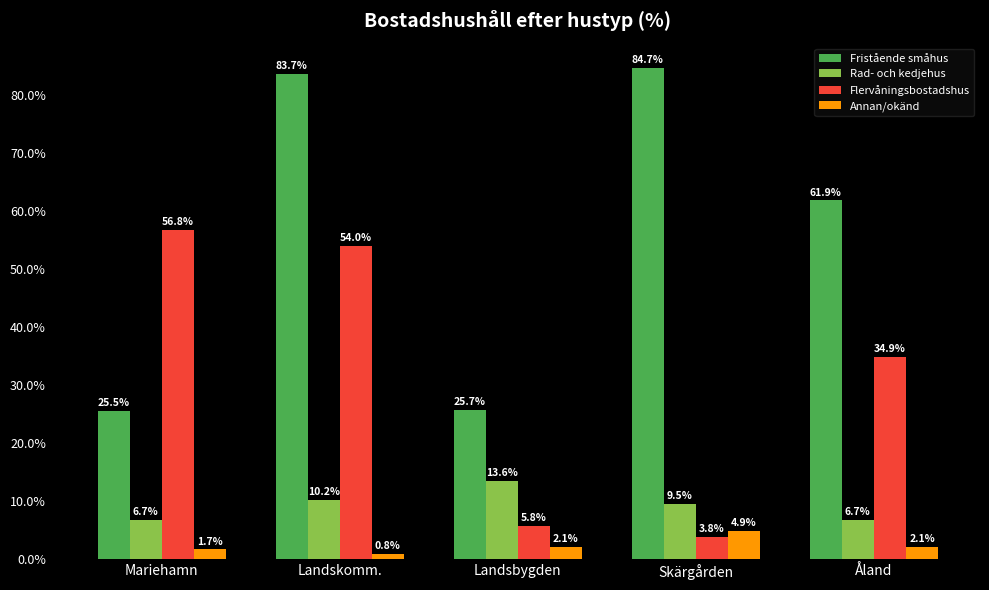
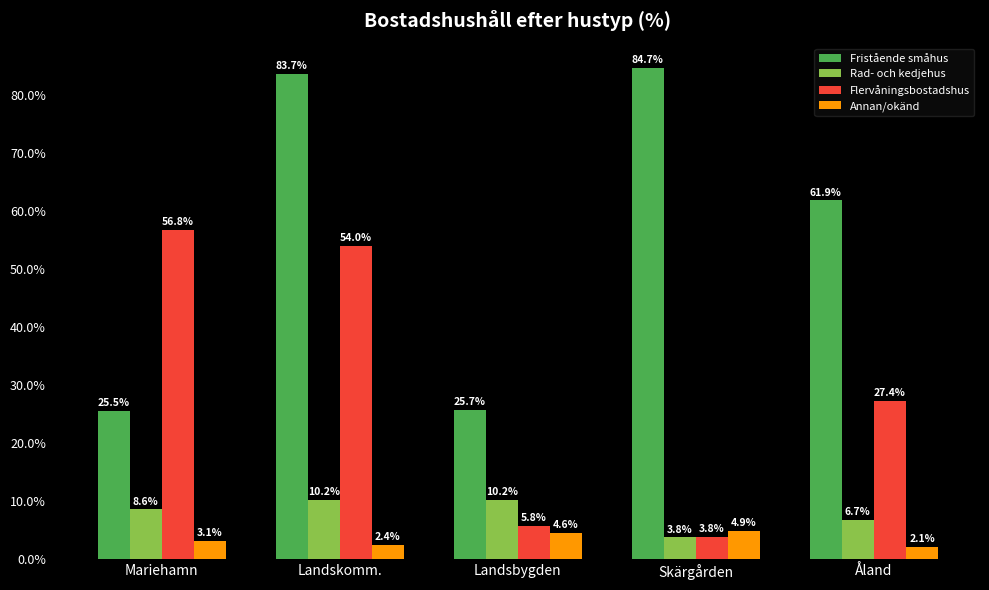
Rad- och kedjehus, Mariehamn: 6.7% -> 8.6%
Annan/okänd, Mariehamn: 1.7% -> 3.1%
Annan/okänd, Landskomm.: 0.8% -> 2.4%
Rad- och kedjehus, Landsbygden: 13.6% -> 10.2%
Annan/okänd, Landsbygden: 2.1% -> 4.6%
Rad- och kedjehus, Skärgården: 9.5% -> 3.8%
Flervåningsbostadshus, Åland: 34.9% -> 27.4%
